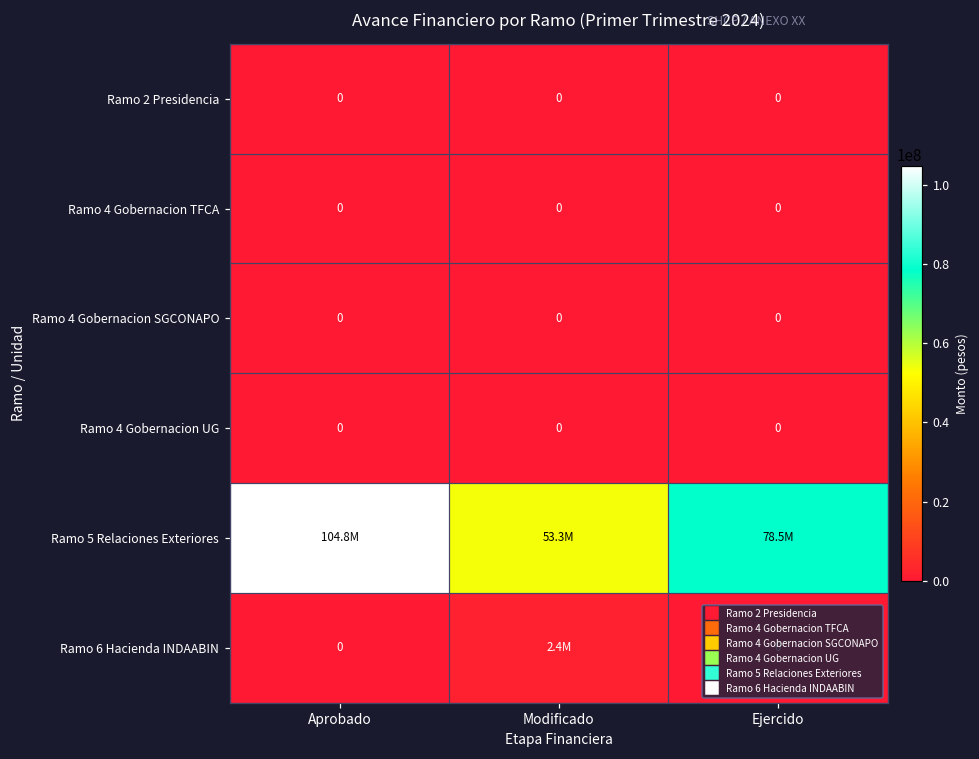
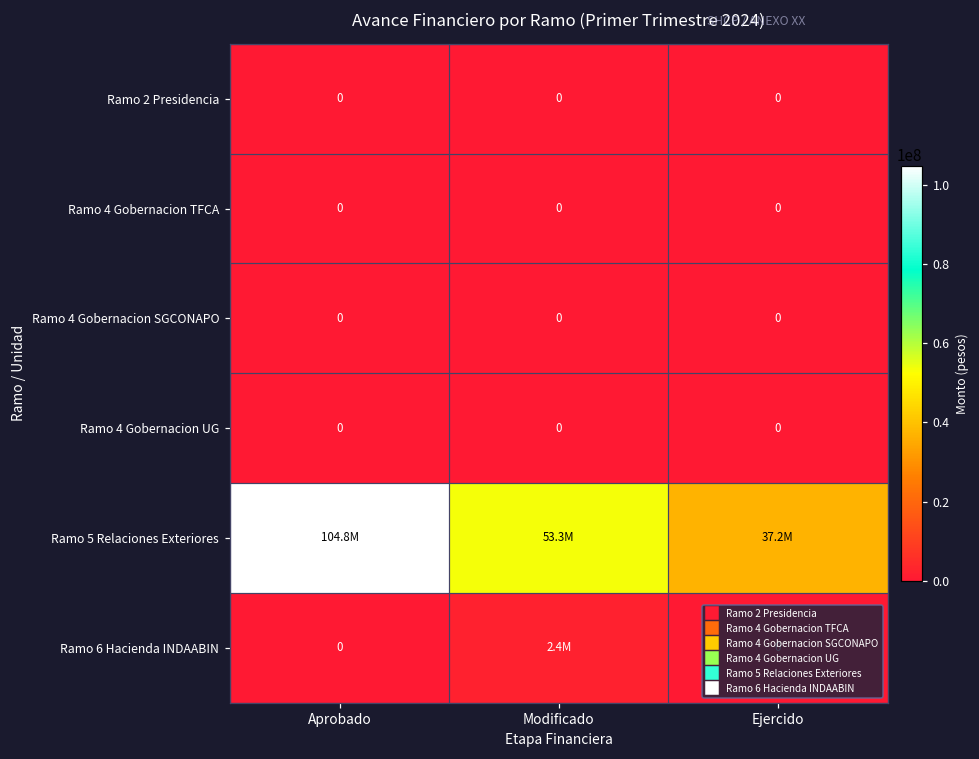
Ramo 5 Relaciones Exteriores, Ejercido: 78.5M -> 37.2M
